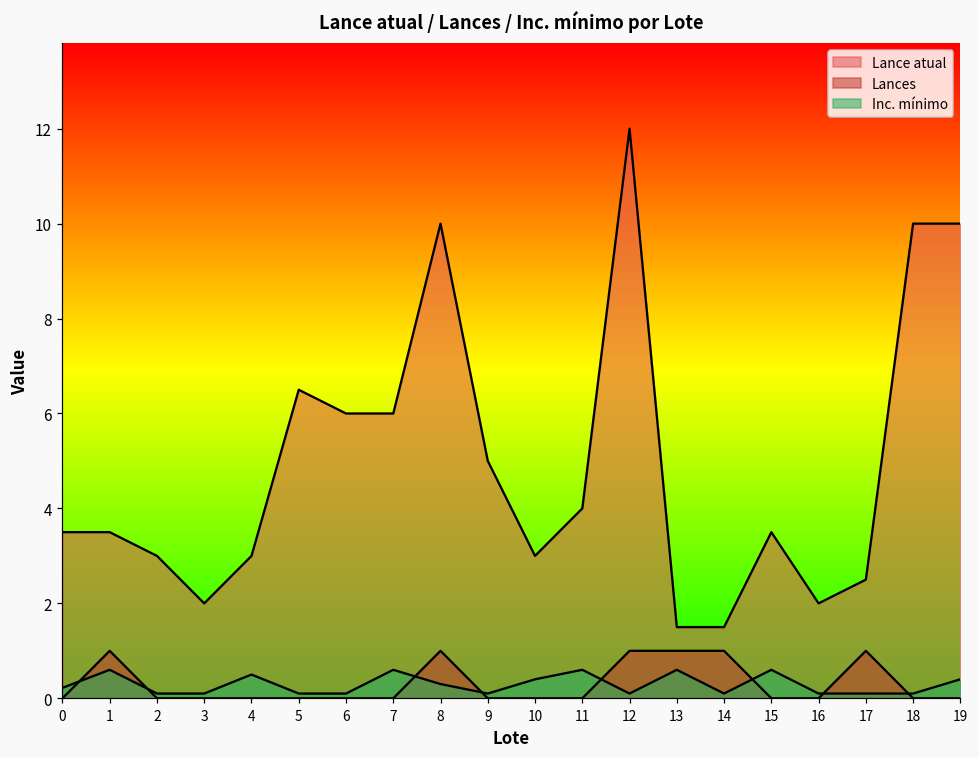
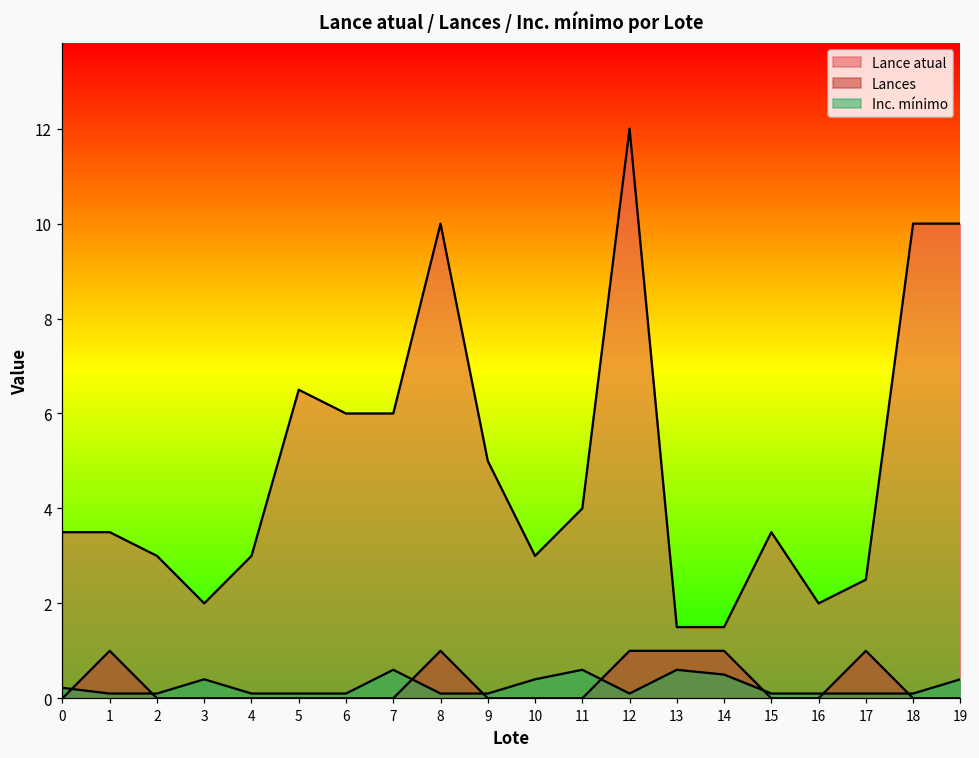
Inc. mínimo, 1: 0.6 -> 0.1
Inc. mínimo, 3: 0.1 -> 0.4
Inc. mínimo, 4: 0.5 -> 0.1
Inc. mínimo, 8: 0.3 -> 0.1
Inc. mínimo, 14: 0.1 -> 0.5
Inc. mínimo, 15: 0.6 -> 0.1
